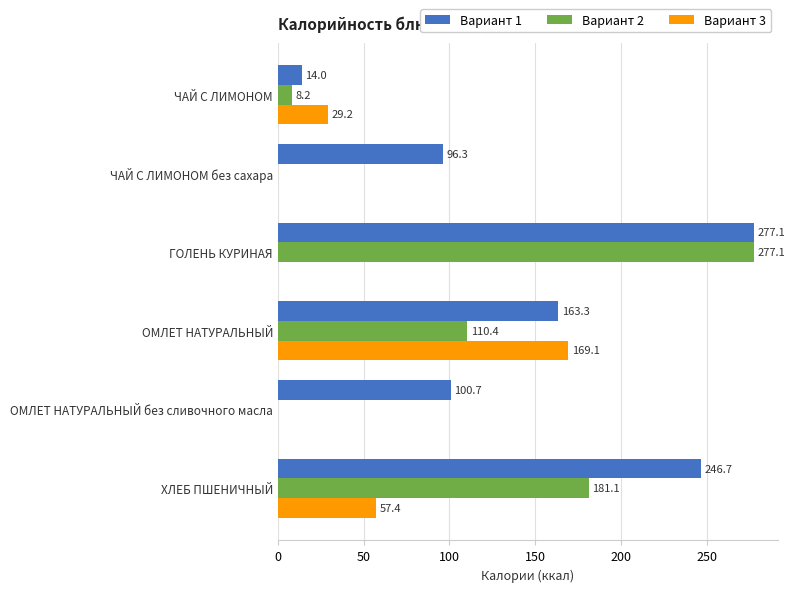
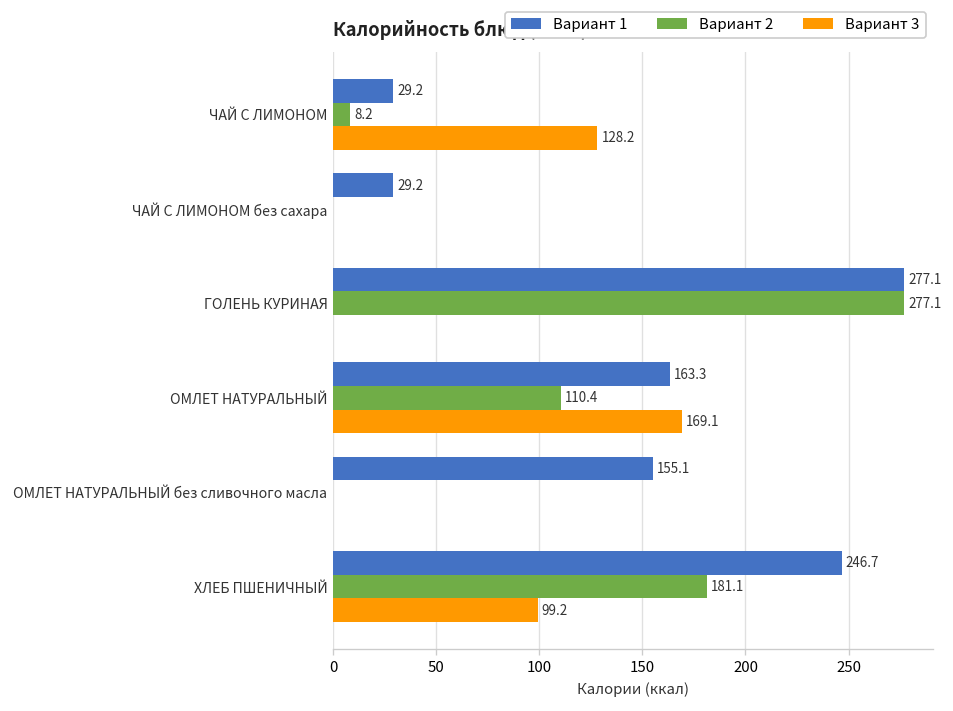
Вариант 1, ЧАЙ С ЛИМОНОМ: 14.0 -> 29.2
Вариант 3, ЧАЙ С ЛИМОНОМ: 29.2 -> 128.2
Вариант 1, ЧАЙ С ЛИМОНОМ без сахара: 96.3 -> 29.2
Вариант 1, ОМЛЕТ НАТУРАЛЬНЫЙ без сливочного масла: 100.7 -> 155.1
Вариант 3, ХЛЕБ ПШЕНИЧНЫЙ: 57.4 -> 99.2
